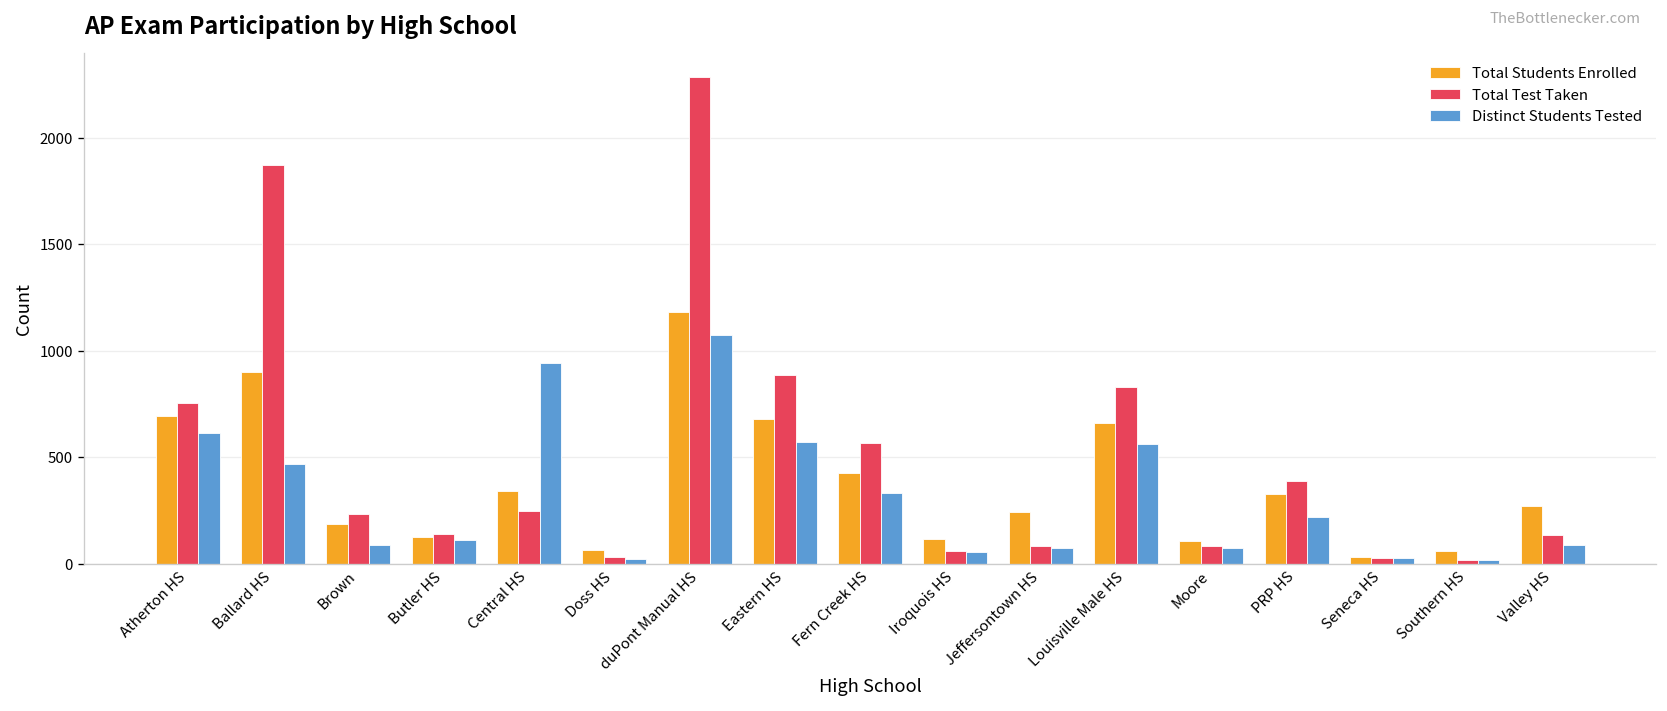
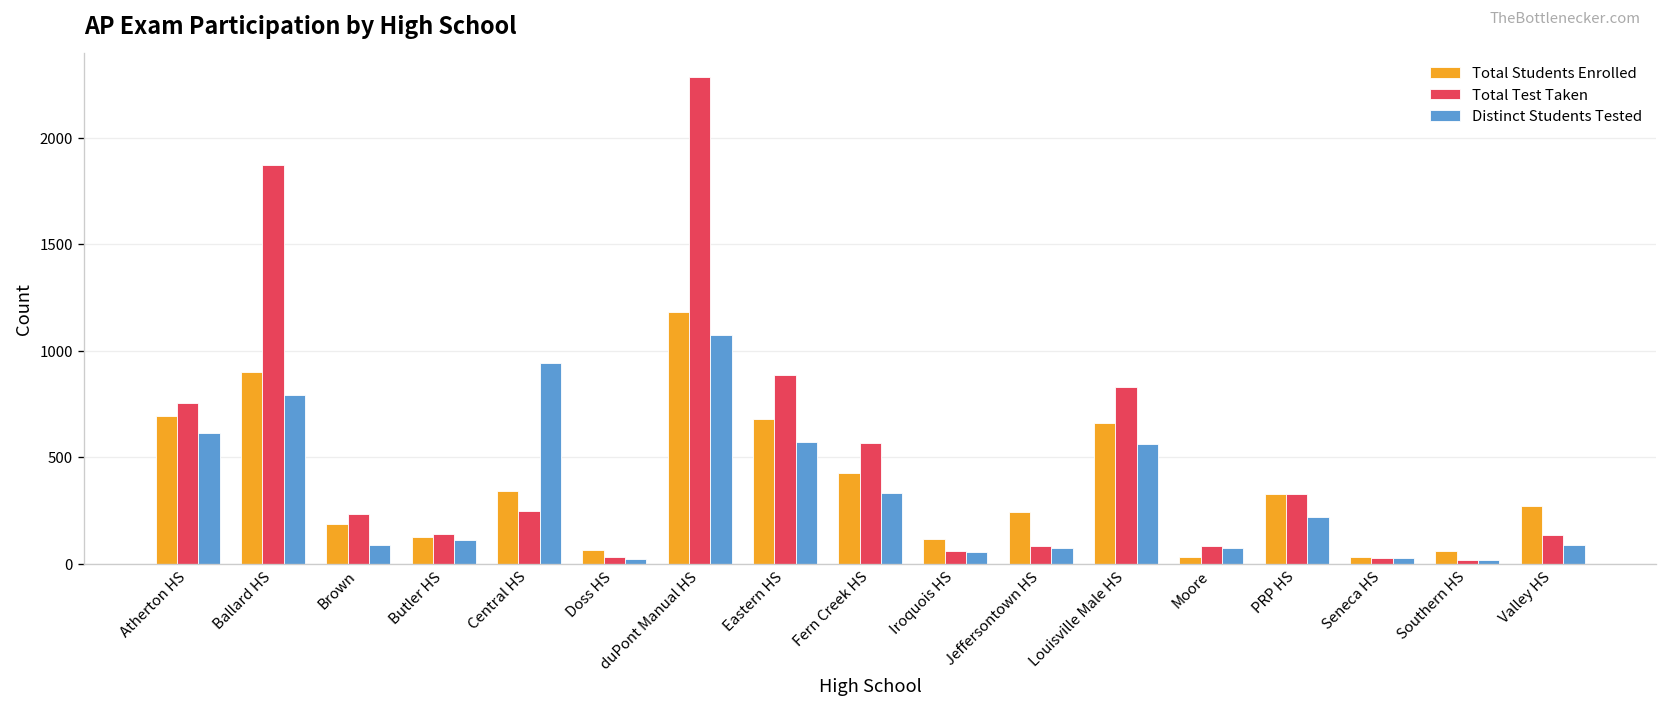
Distinct Students Tested, Ballard HS: 470 -> 790
Total Students Enrolled, Moore: 110 -> 30
Total Test Taken, PRP HS: 390 -> 330
